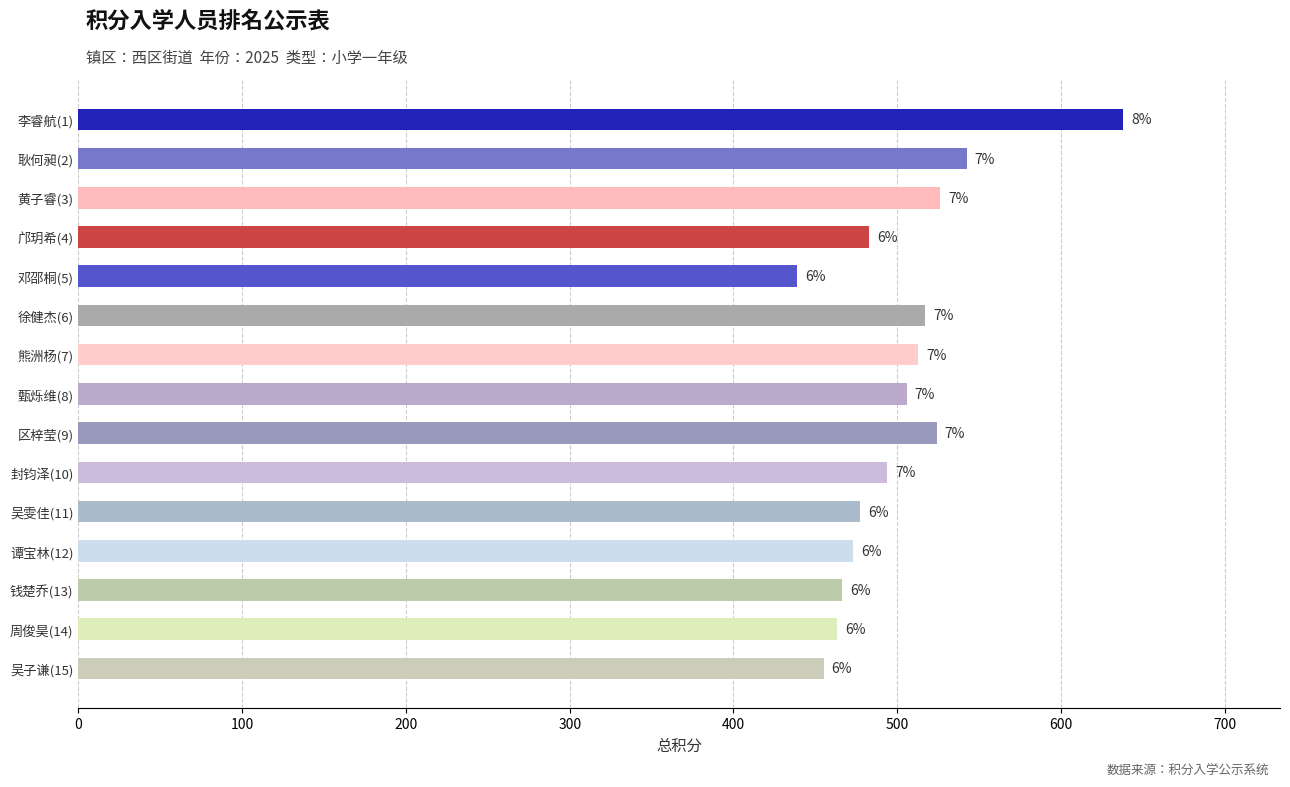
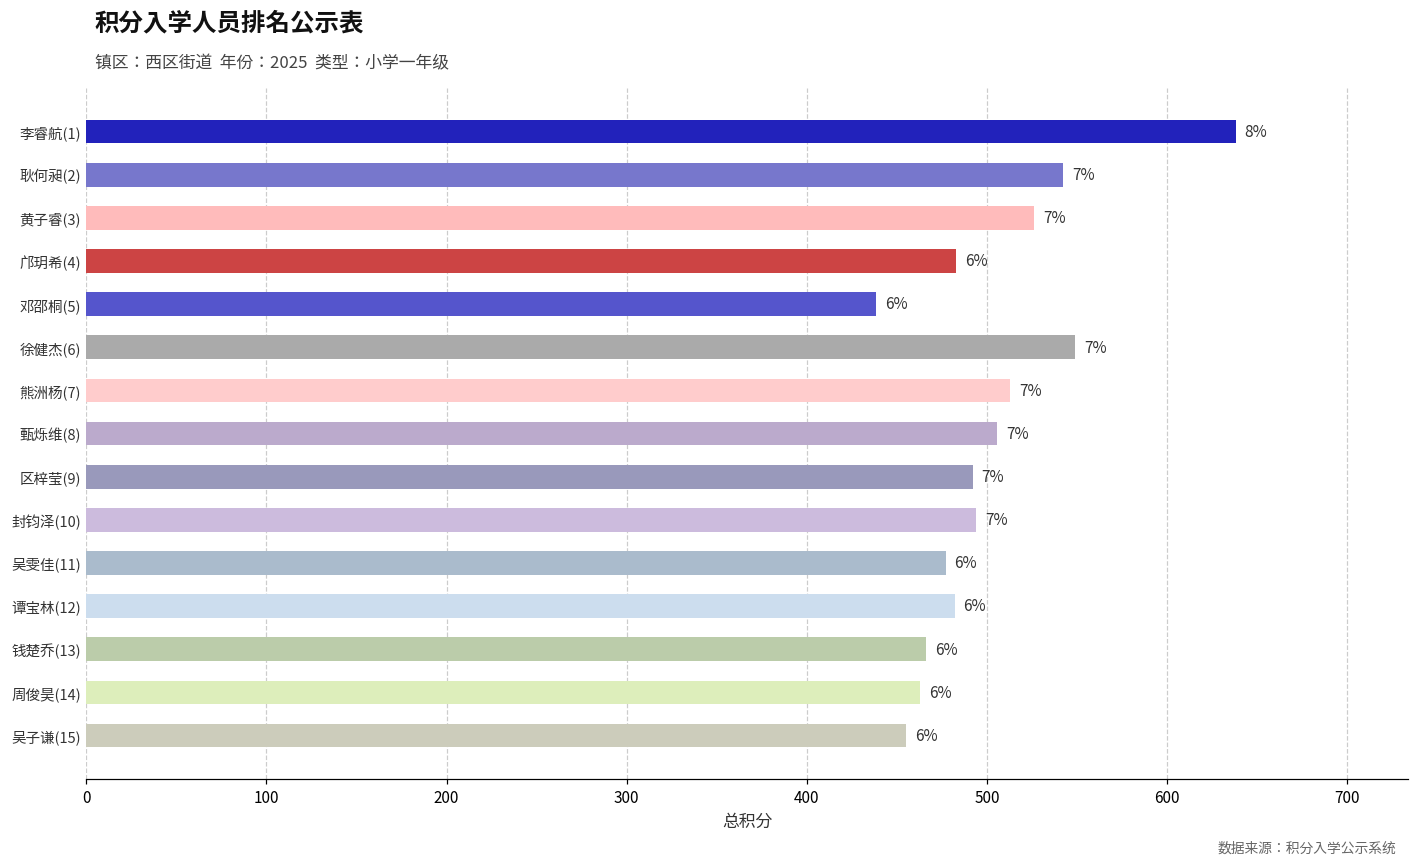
徐健杰(6): 517 -> 549
区梓莹(9): 524 -> 492
谭宝林(12): 473 -> 482
